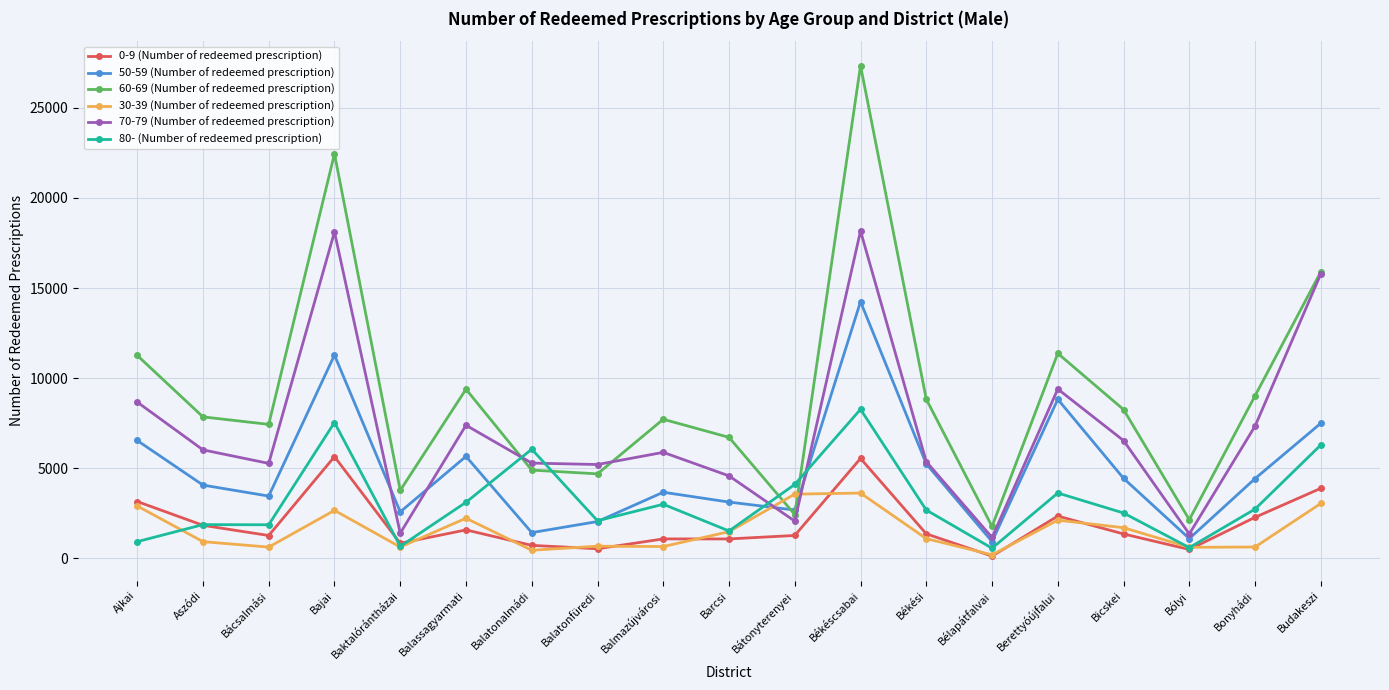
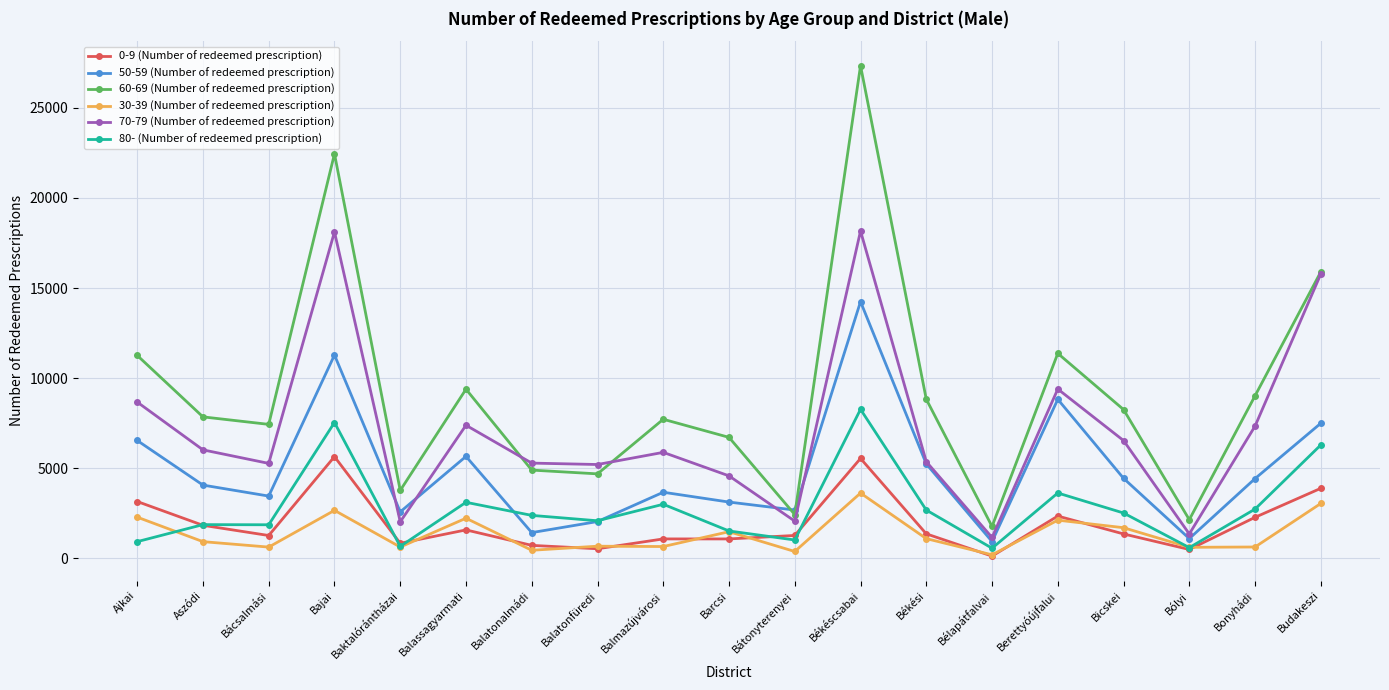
30-39 (Number of redeemed prescription), Ajkai: 2900 -> 2300
70-79 (Number of redeemed prescription), Baktalórántházai: 1400 -> 2000
80- (Number of redeemed prescription), Balatonalmádi: 6100 -> 2400
30-39 (Number of redeemed prescription), Bátonyterenyei: 3600 -> 400
80- (Number of redeemed prescription), Bátonyterenyei: 4100 -> 1000
